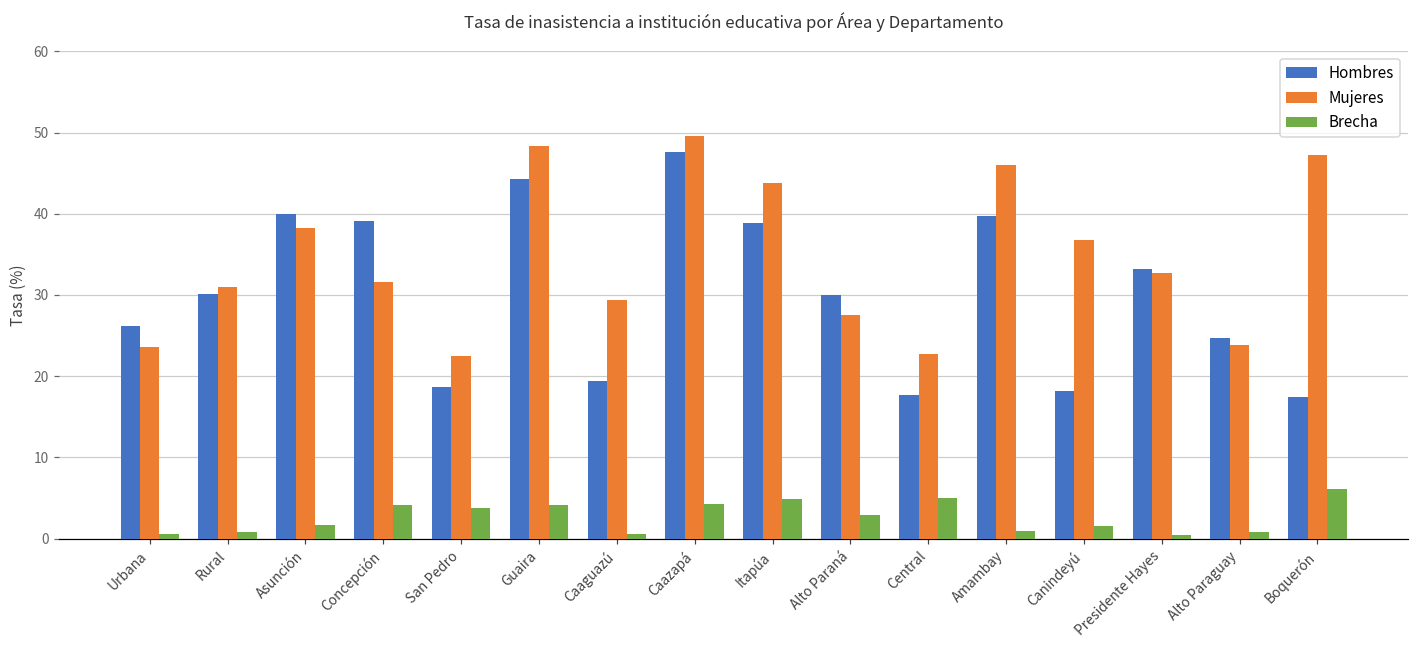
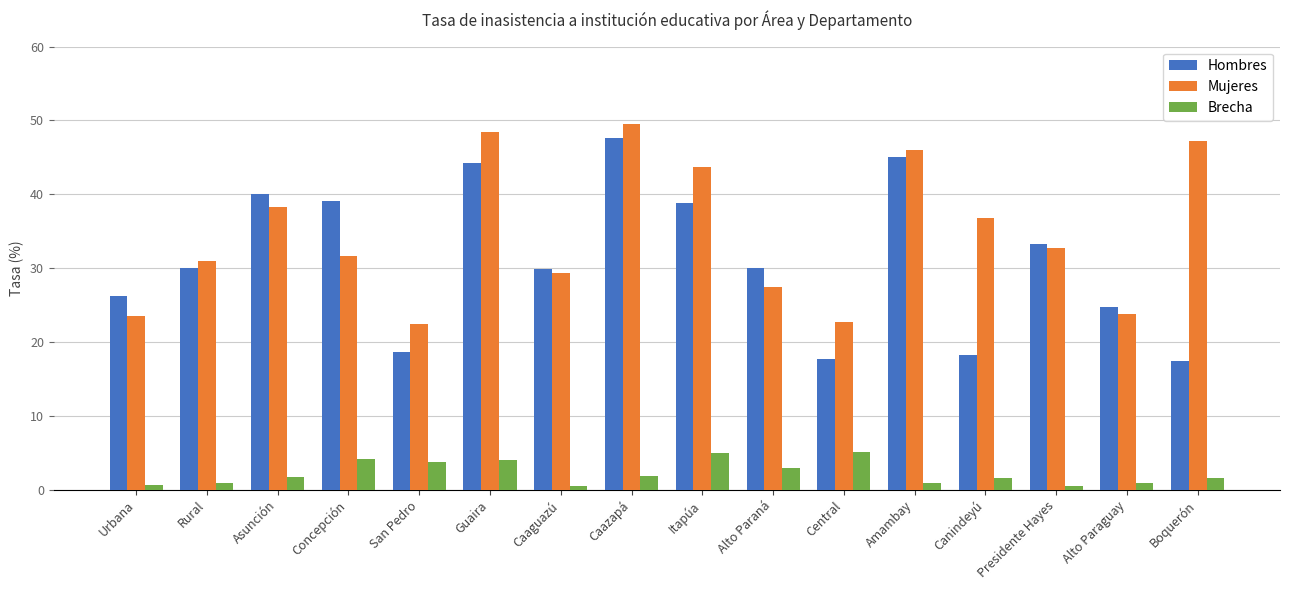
Hombres, Caaguazú: 19 -> 30
Brecha, Caazapá: 4 -> 2
Hombres, Amambay: 40 -> 45
Brecha, Boquerón: 6 -> 2
